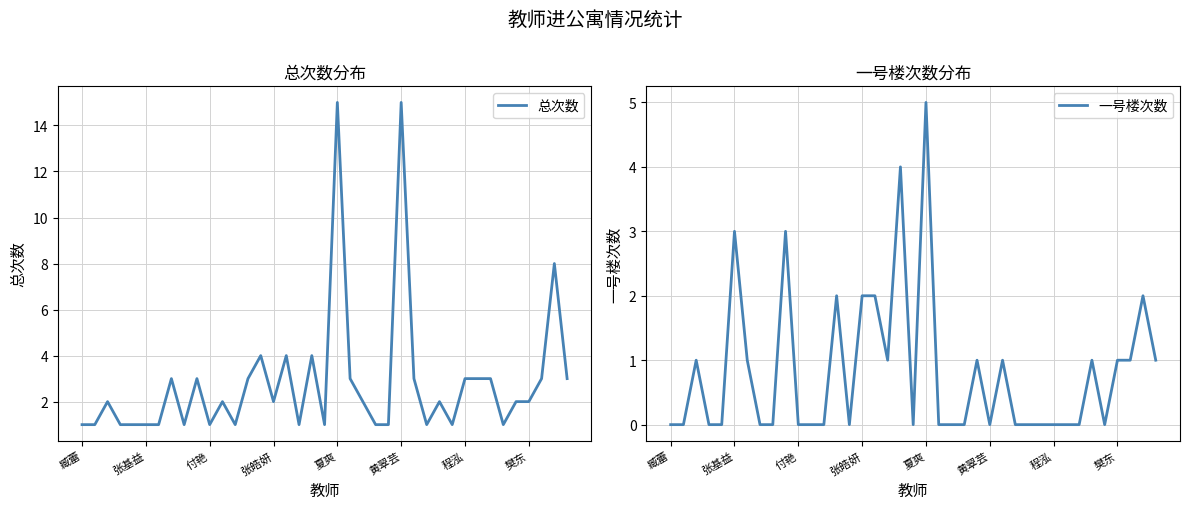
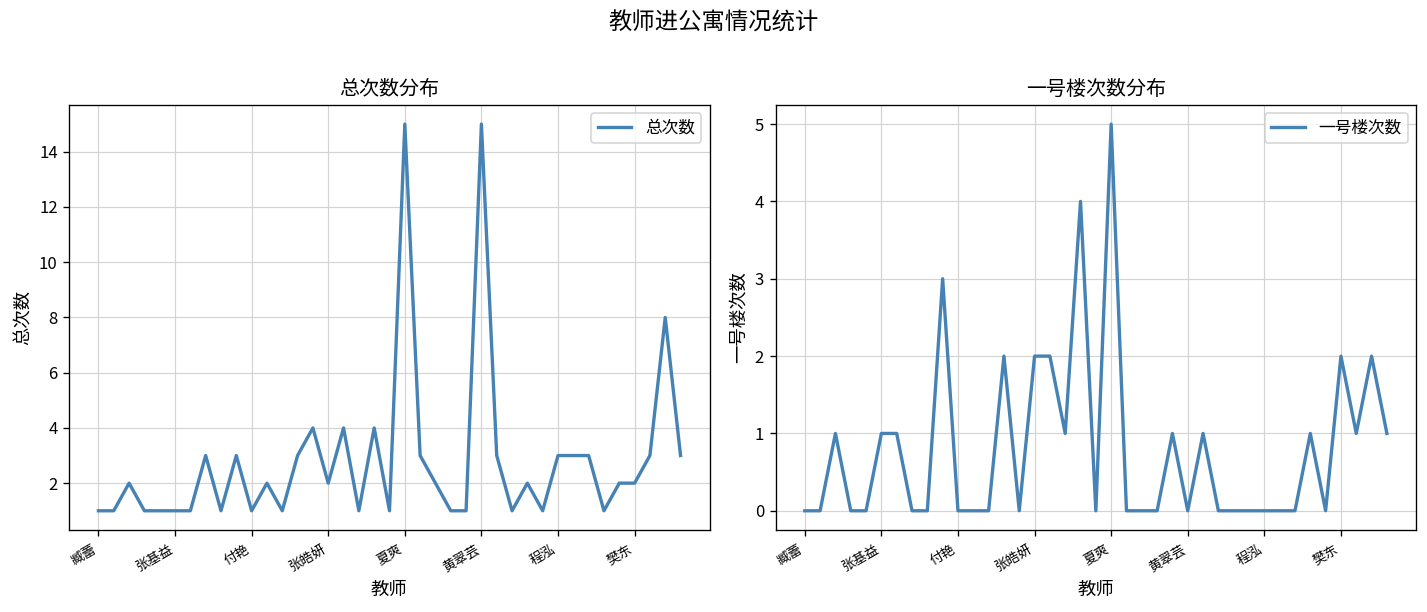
一号楼次数分布, 张基益: 3 -> 1
一号楼次数分布, 樊东: 1 -> 2
